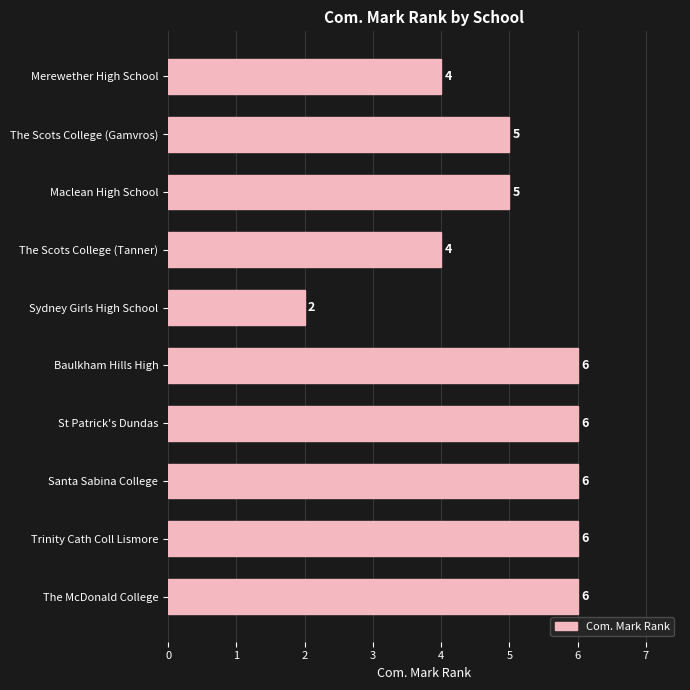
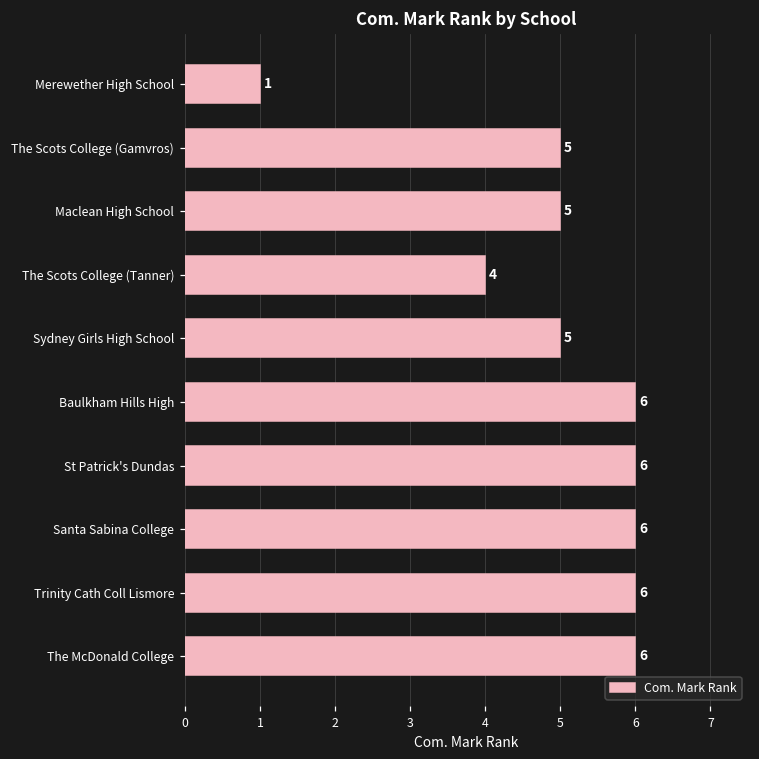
Merewether High School: 4 -> 1
Sydney Girls High School: 2 -> 5
